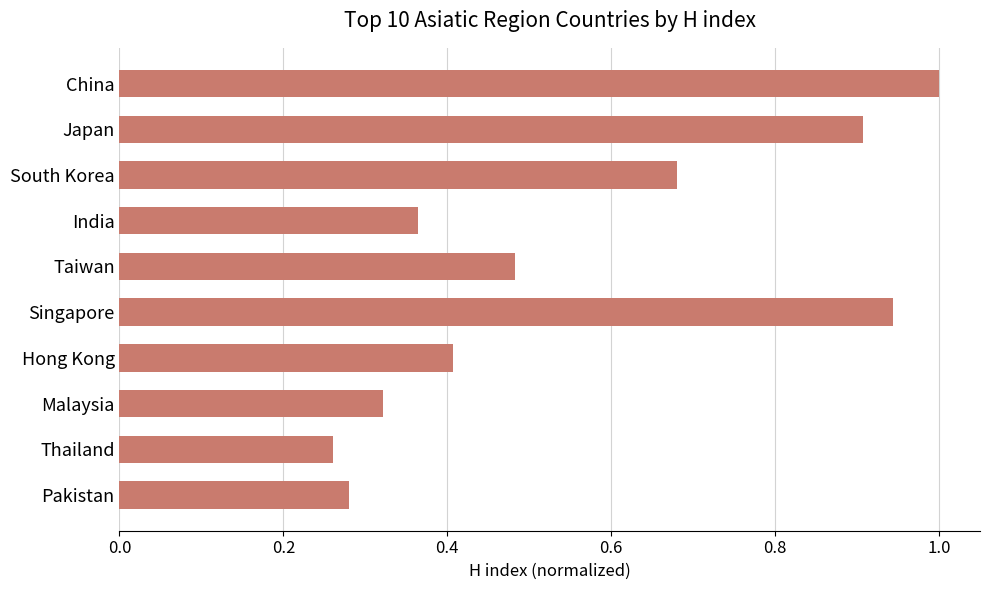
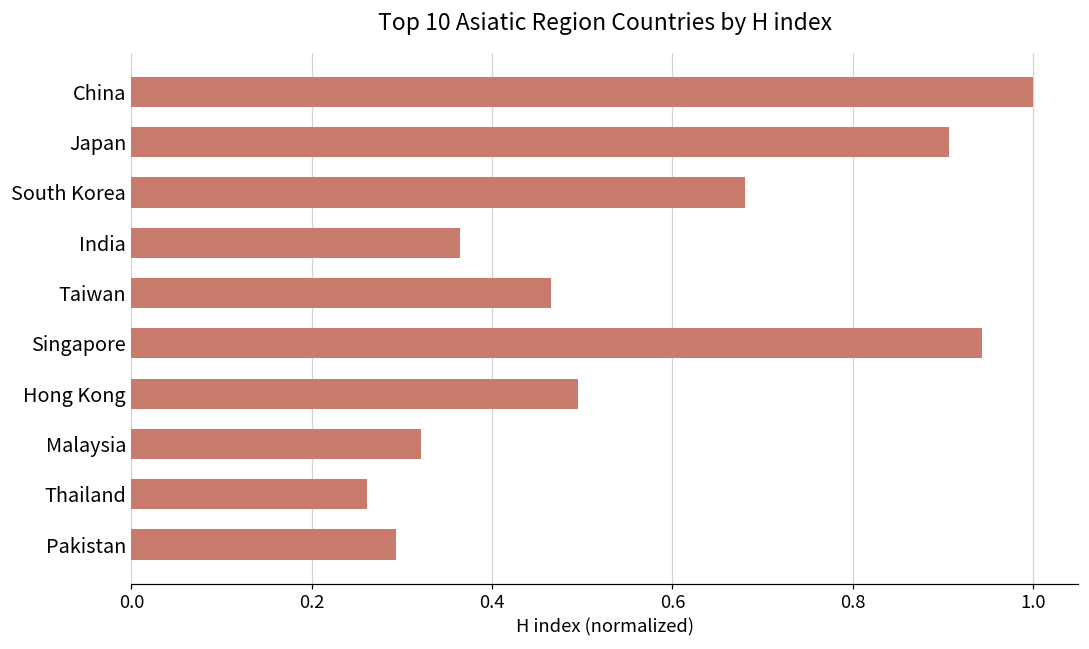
Taiwan: 0.48 -> 0.47
Hong Kong: 0.41 -> 0.50
Pakistan: 0.28 -> 0.29
